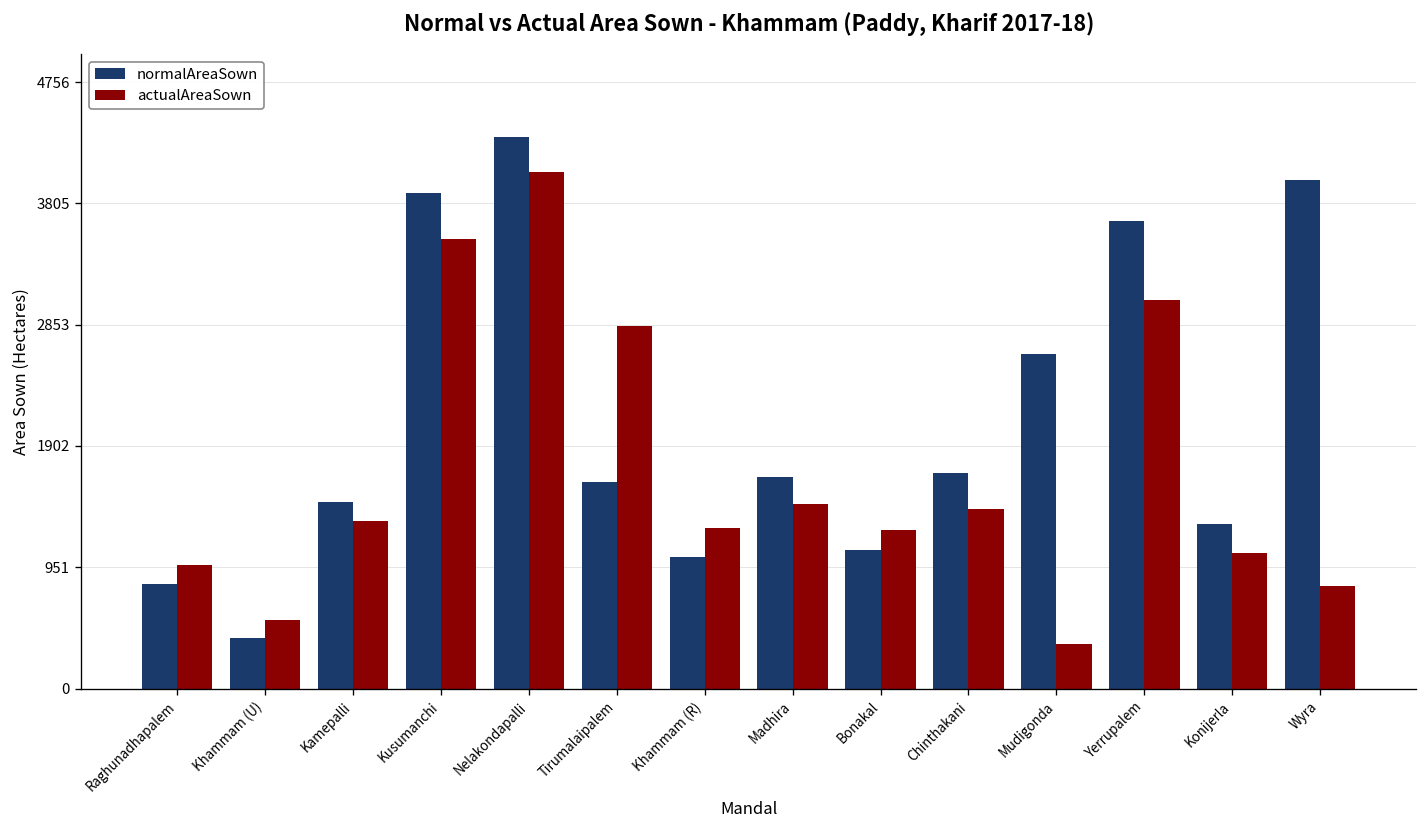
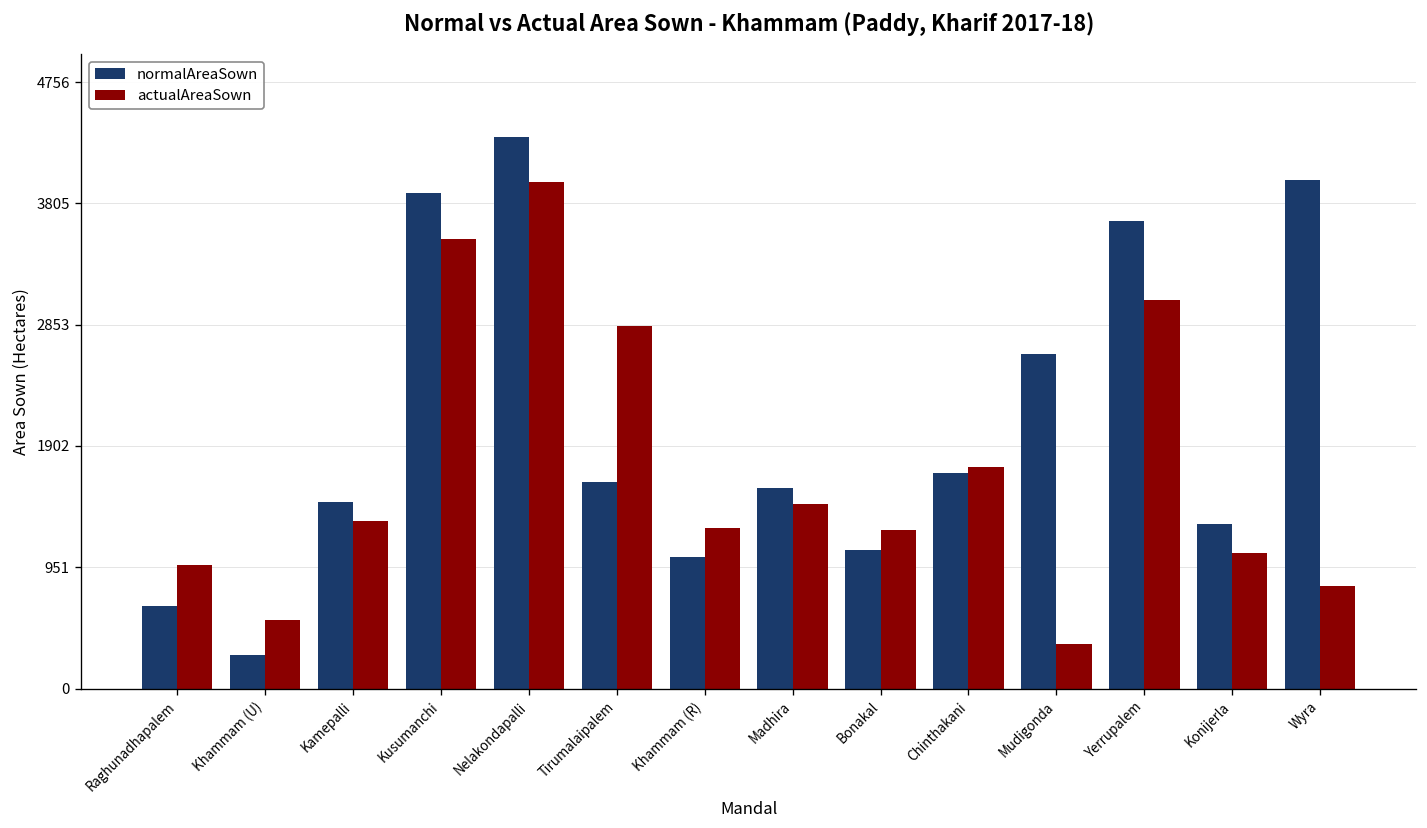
normalAreaSown, Raghunadhapalem: 820 -> 650
normalAreaSown, Khammam (U): 400 -> 270
actualAreaSown, Nelakondapalli: 4050 -> 3970
normalAreaSown, Madhira: 1660 -> 1580
actualAreaSown, Chinthakani: 1410 -> 1740
